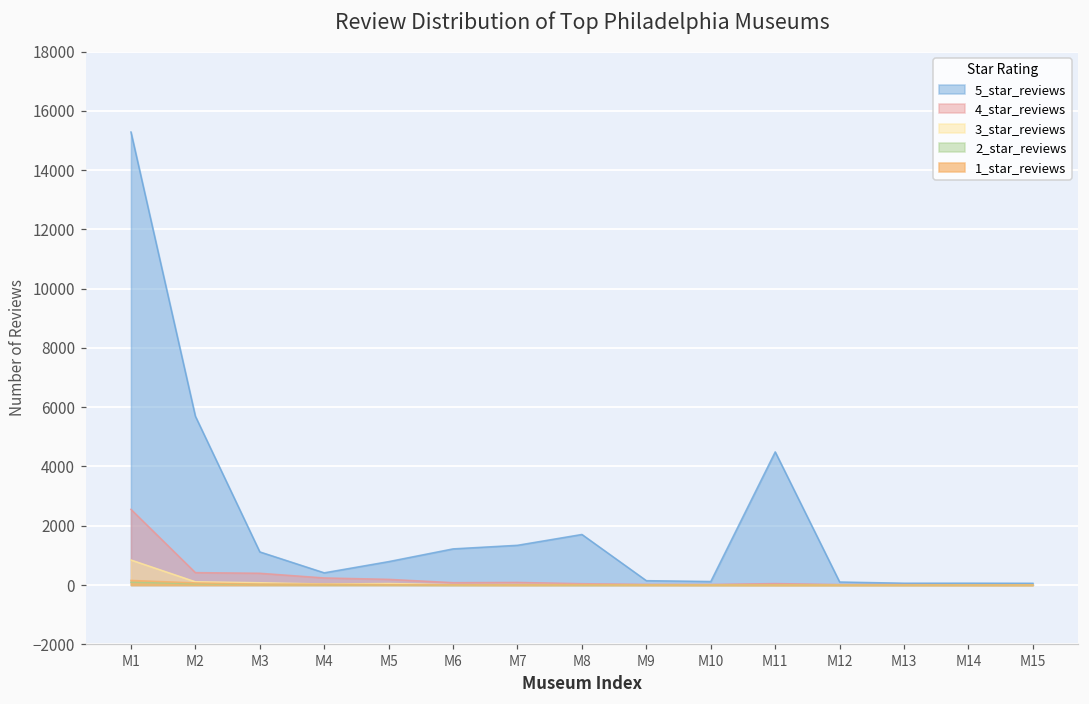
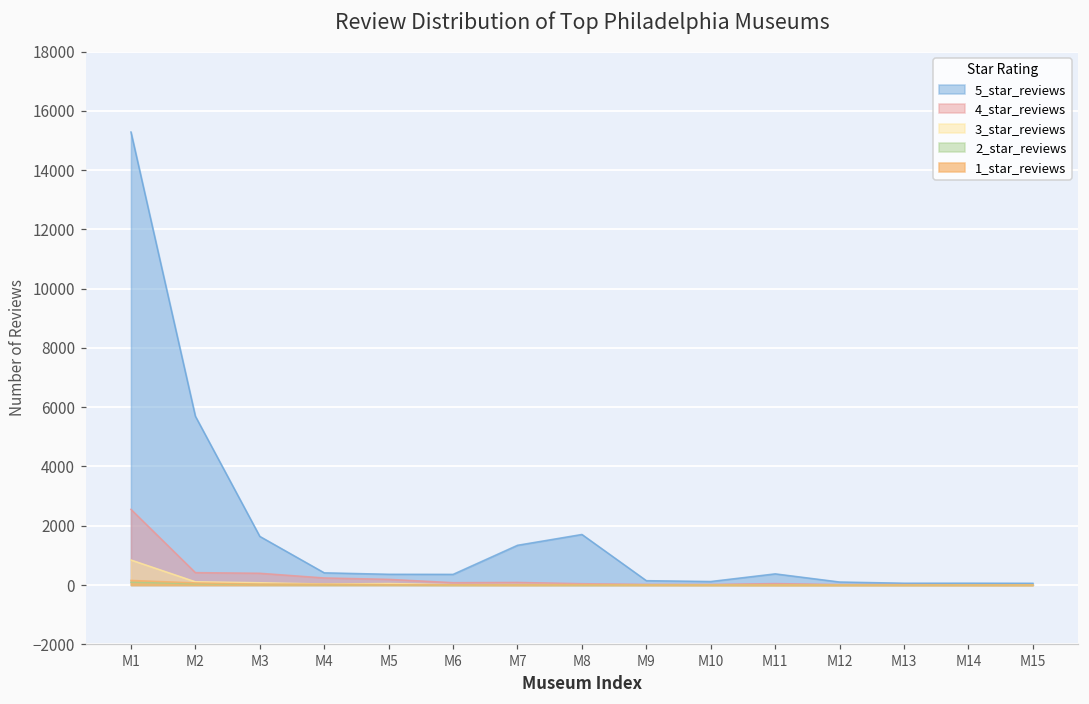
5_star_reviews, M3: 1100 -> 1600
5_star_reviews, M5: 800 -> 400
5_star_reviews, M6: 1200 -> 400
5_star_reviews, M11: 4500 -> 400
